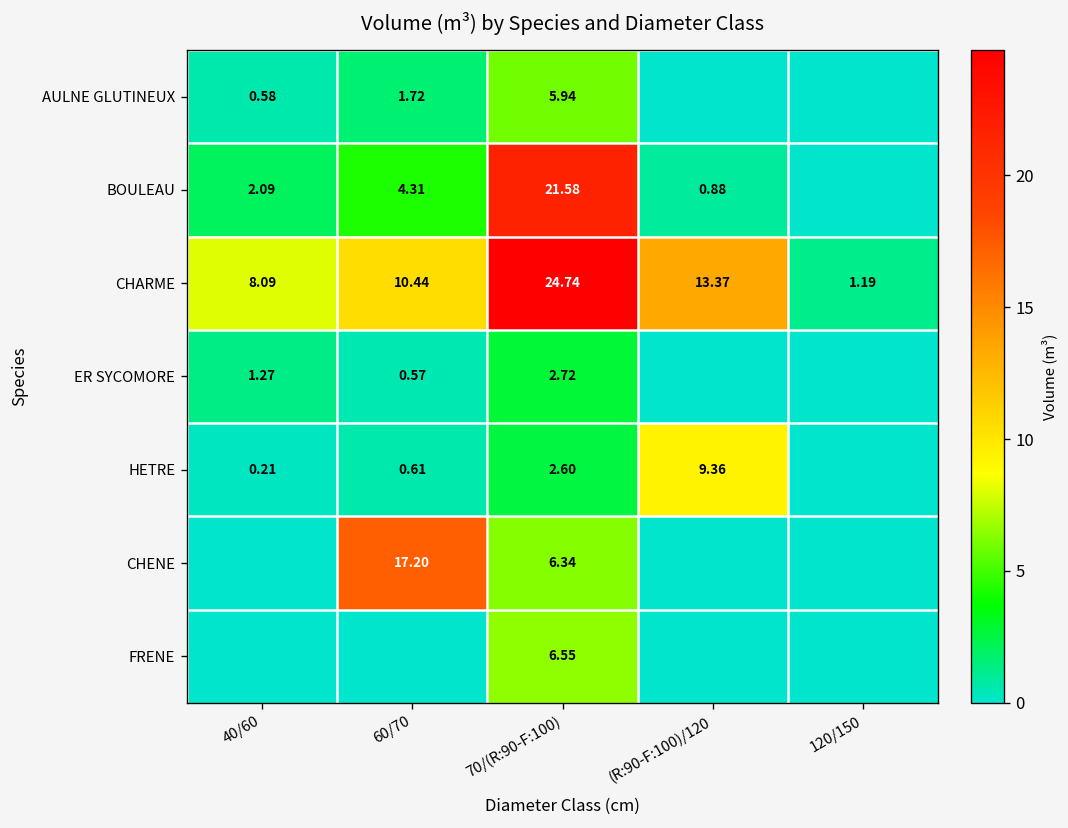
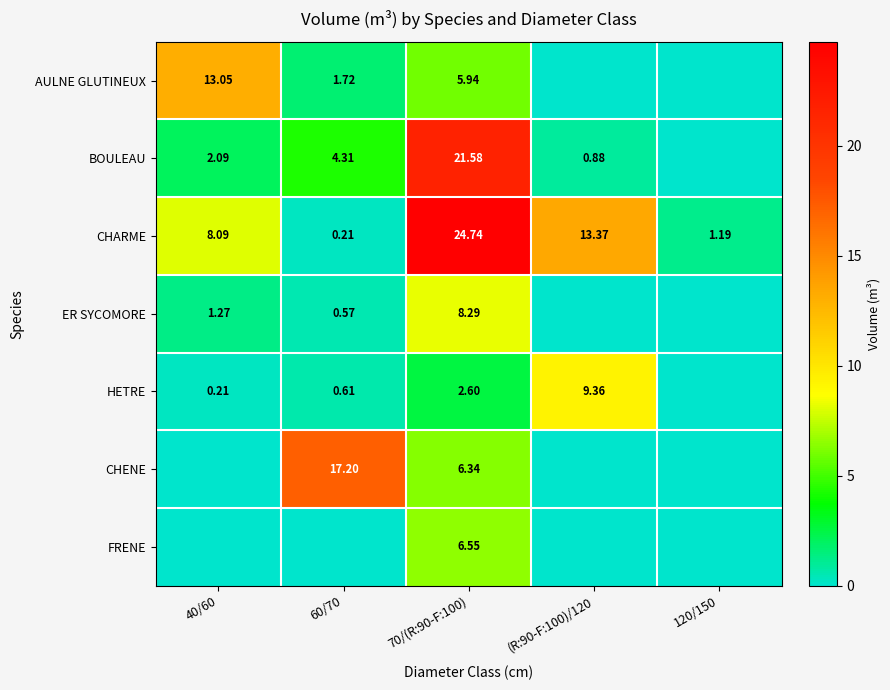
AULNE GLUTINEUX, 40/60: 0.58 -> 13.05
CHARME, 60/70: 10.44 -> 0.21
ER SYCOMORE, 70/(R:90-F:100): 2.72 -> 8.29
